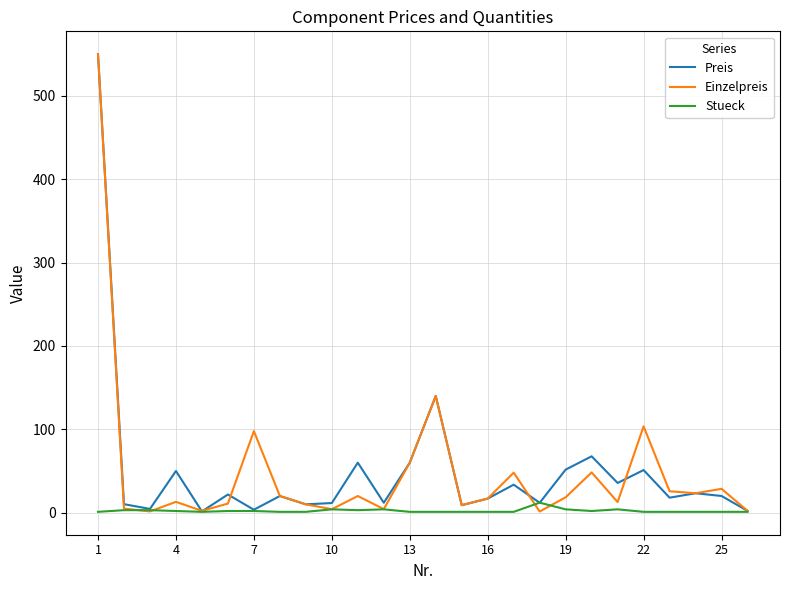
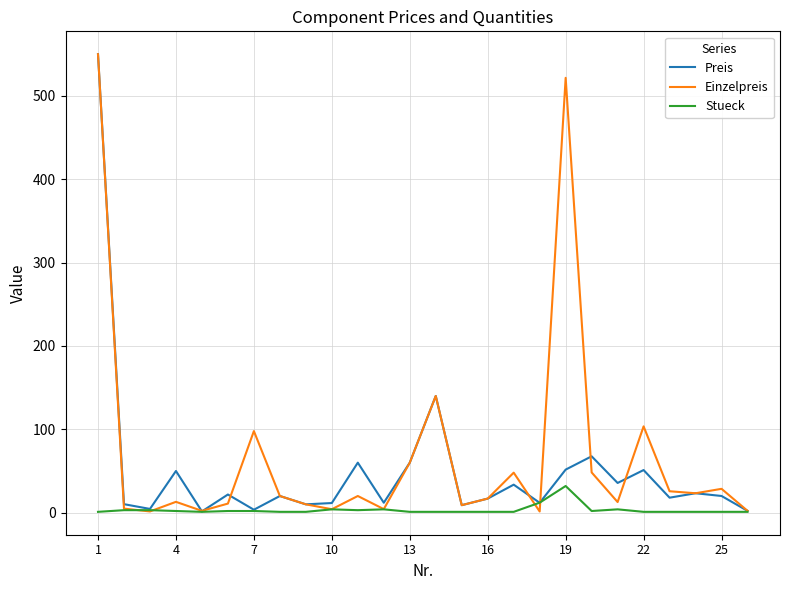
Einzelpreis, 19: 20 -> 520
Stueck, 19: 0 -> 30
